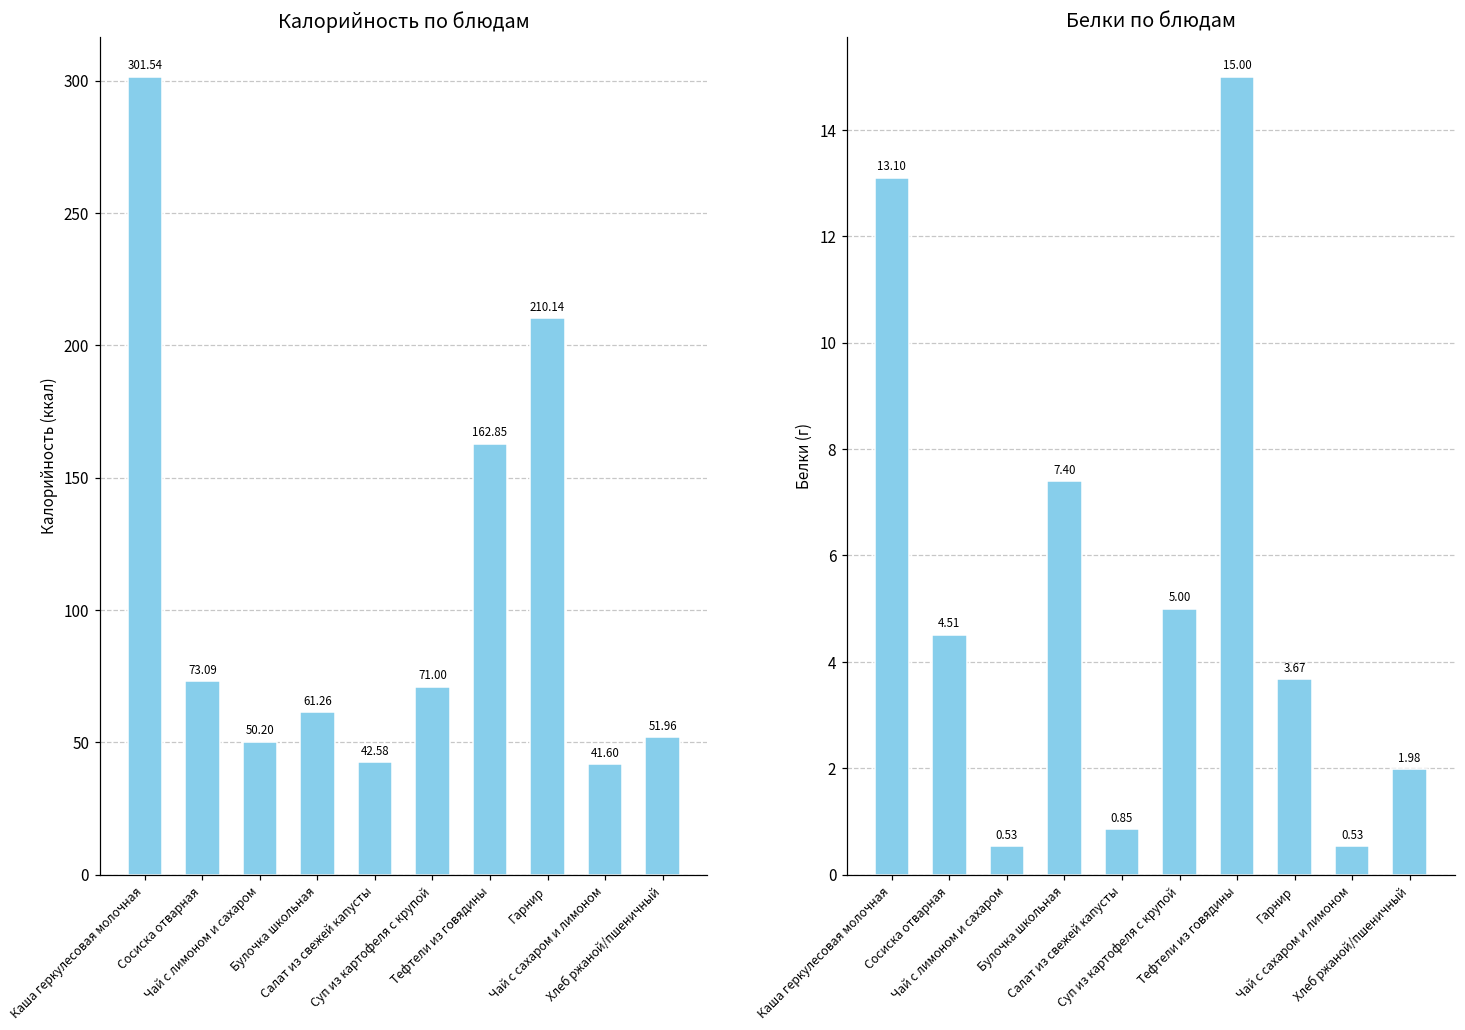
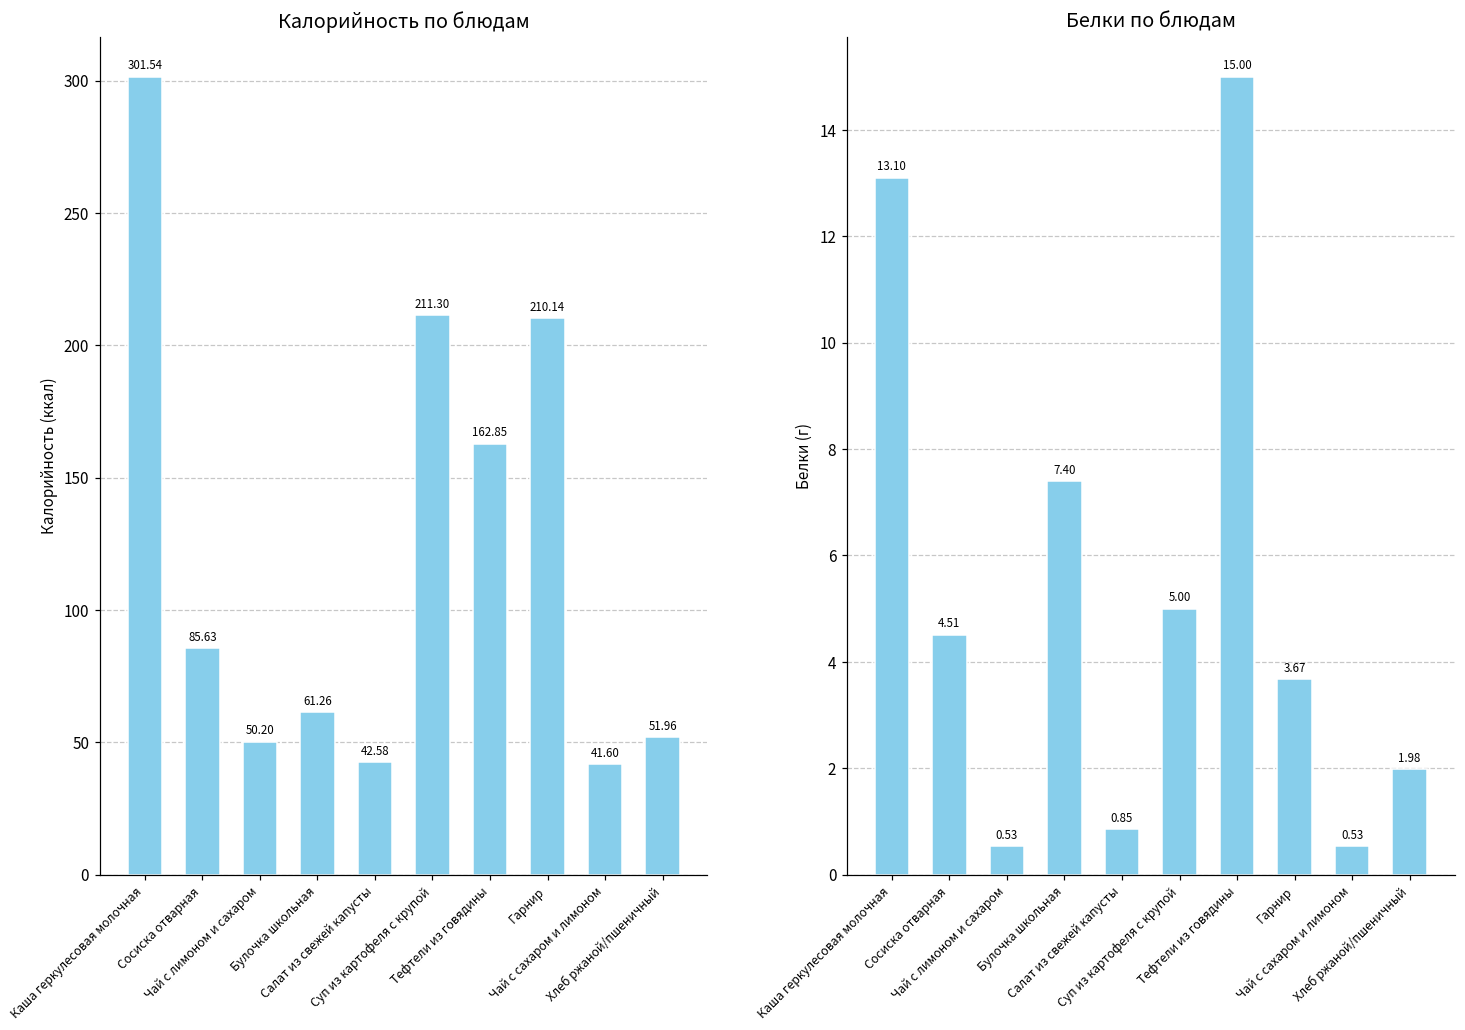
Калорийность по блюдам, Сосиска отварная: 73.09 -> 85.63
Калорийность по блюдам, Суп из картофеля с крупой: 71.00 -> 211.30
